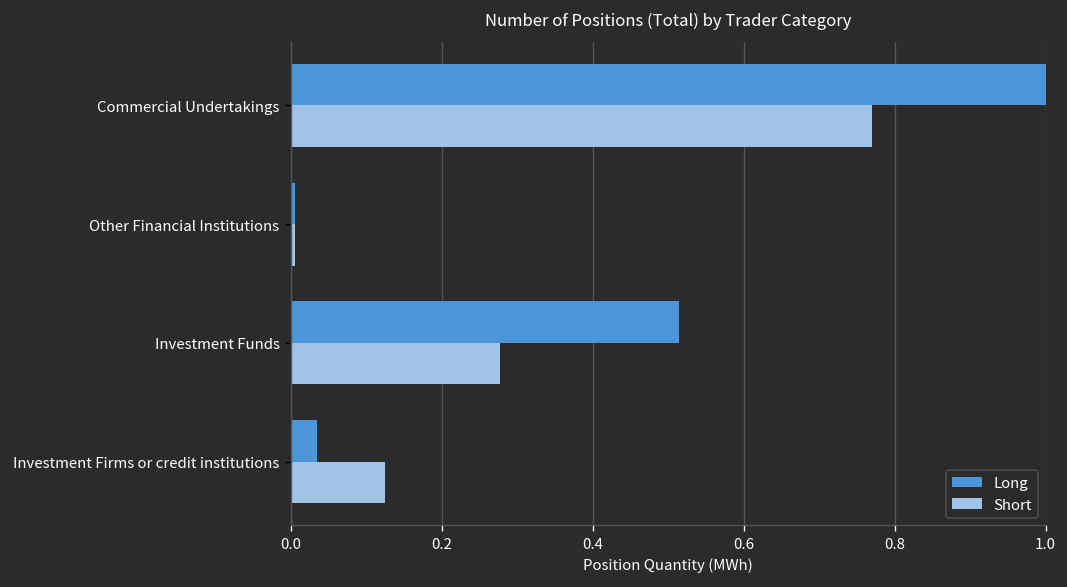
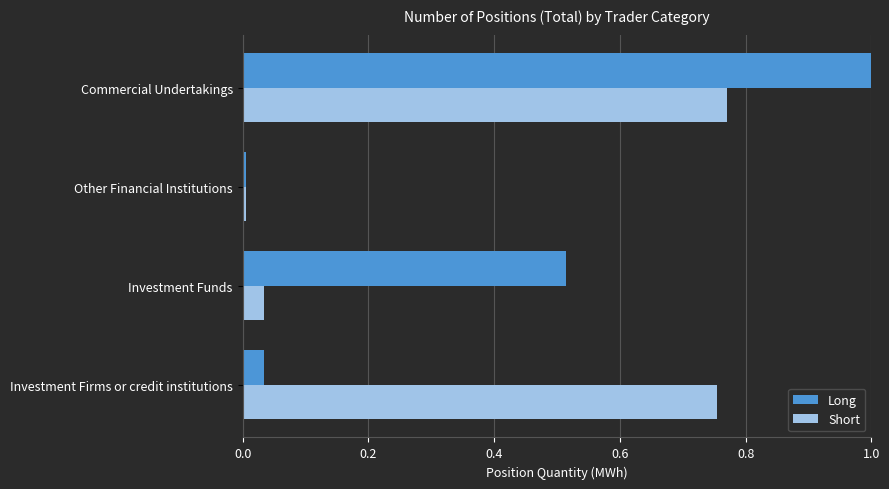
Short, Investment Funds: 0.28 -> 0.03
Short, Investment Firms or credit institutions: 0.12 -> 0.75
